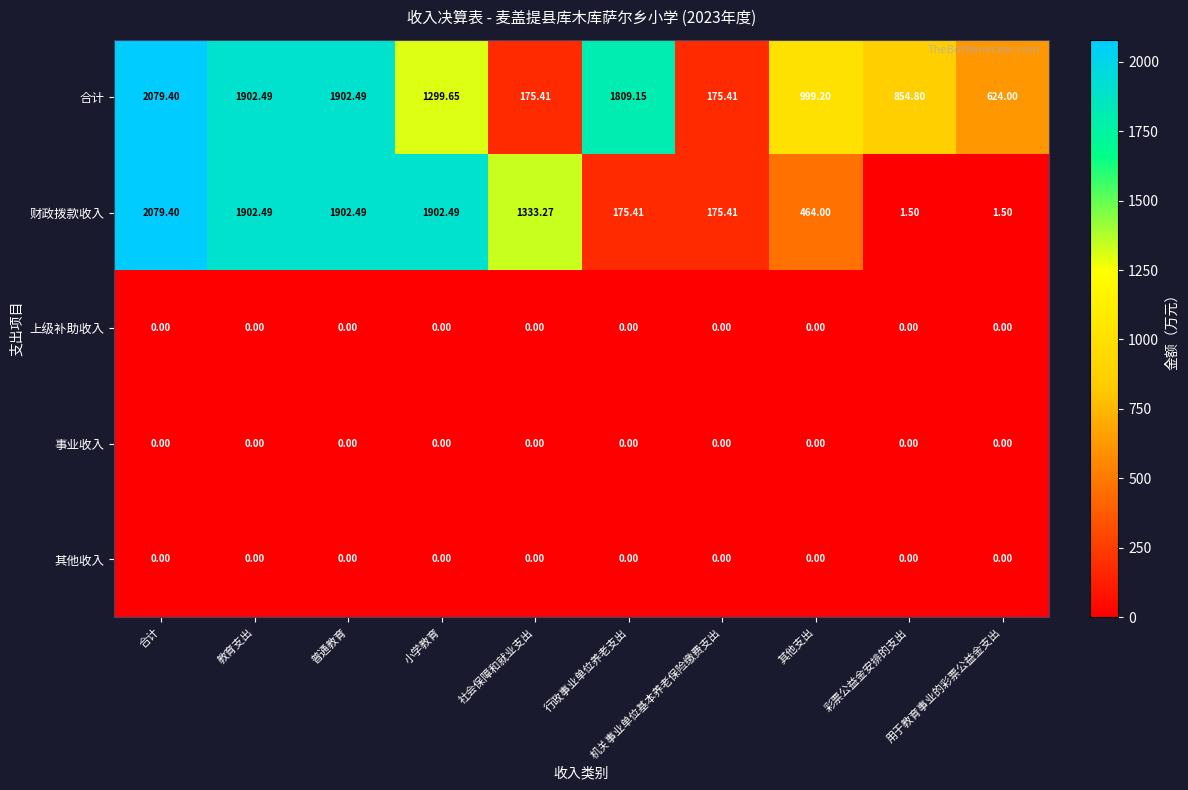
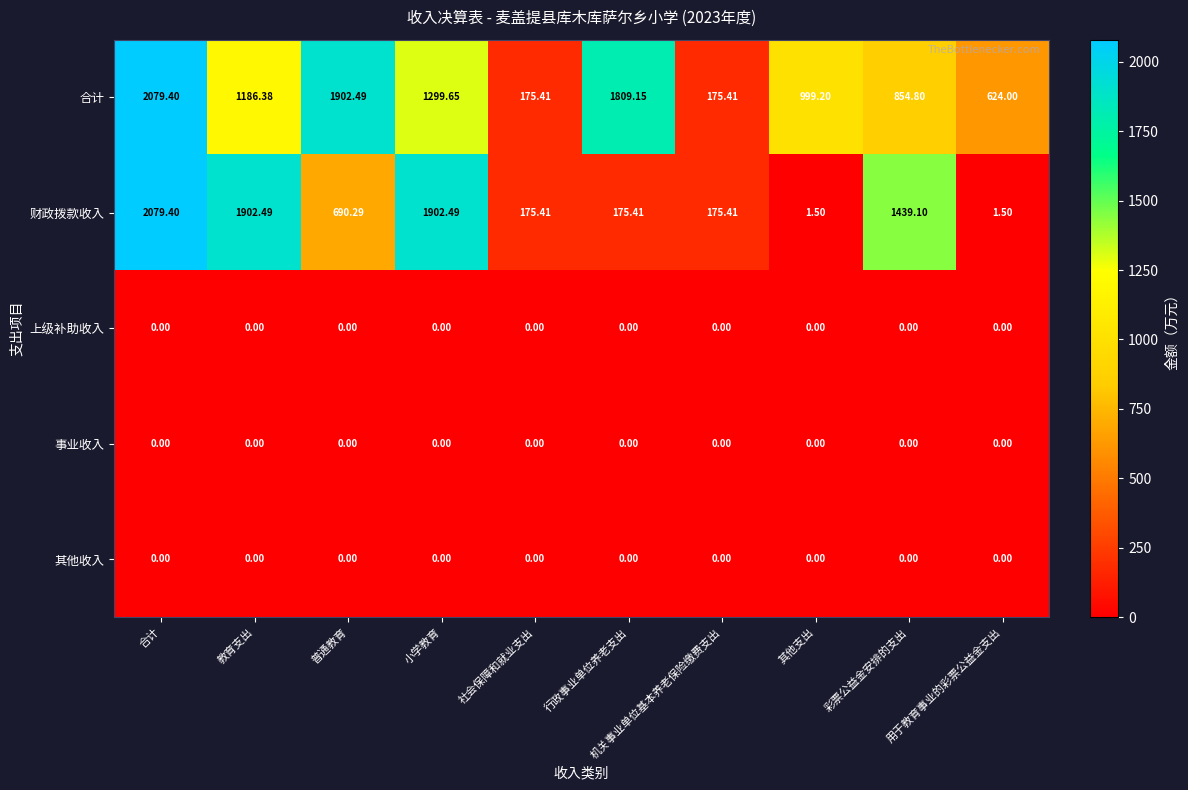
合计, 教育支出: 1902.49 -> 1186.38
财政拨款收入, 普通教育: 1902.49 -> 690.29
财政拨款收入, 社会保障和就业支出: 1333.27 -> 175.41
财政拨款收入, 其他支出: 464.00 -> 1.50
财政拨款收入, 彩票公益金安排的支出: 1.50 -> 1439.10
